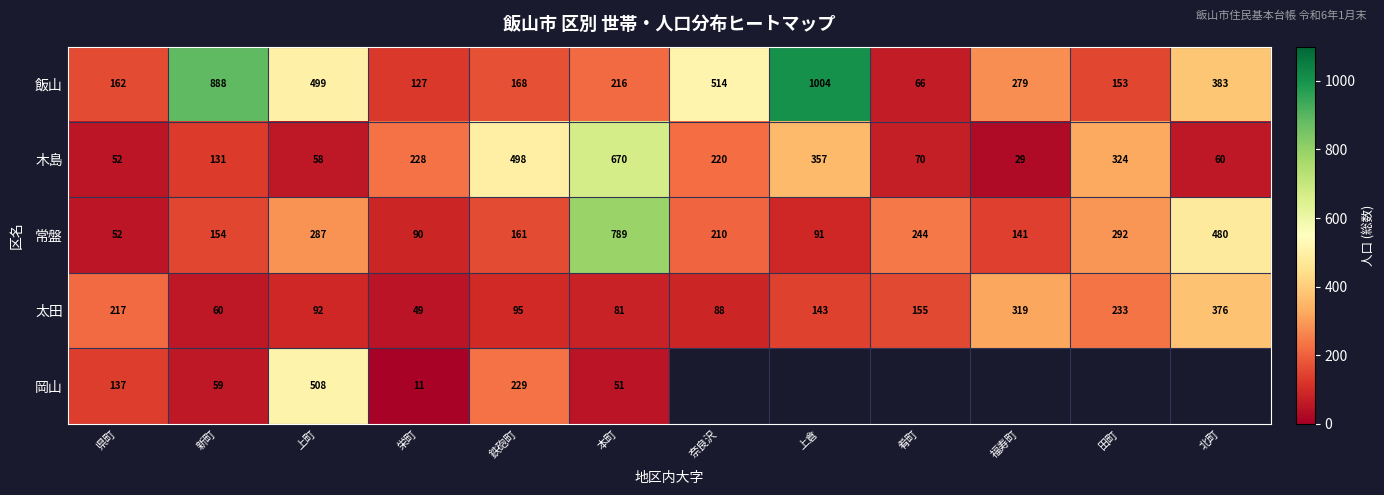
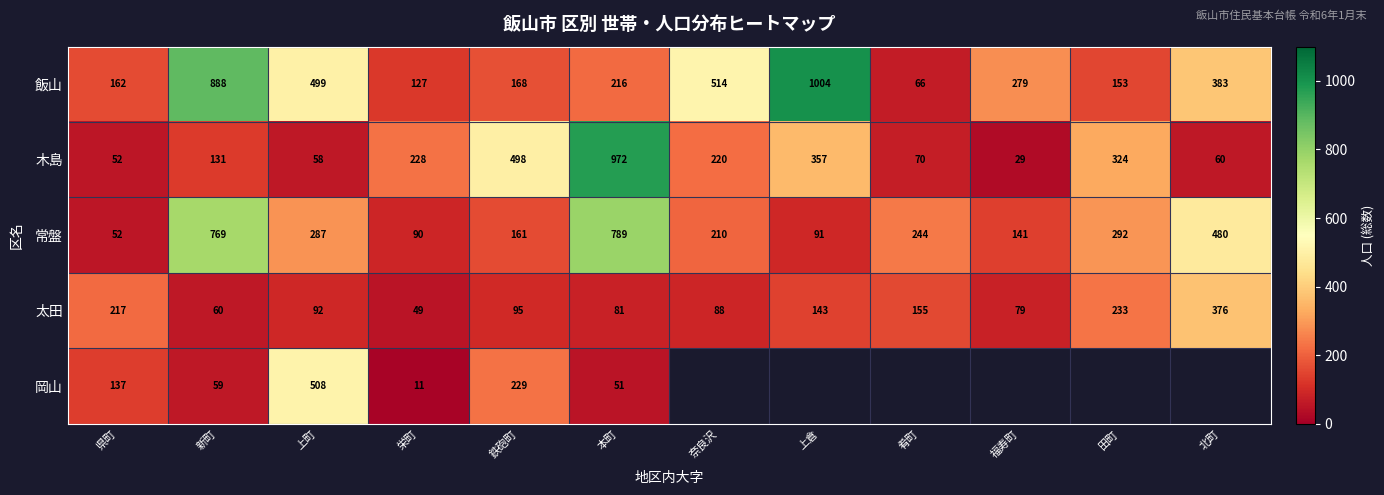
木島, 本町: 670 -> 972
常盤, 新町: 154 -> 769
太田, 福寿町: 319 -> 79
